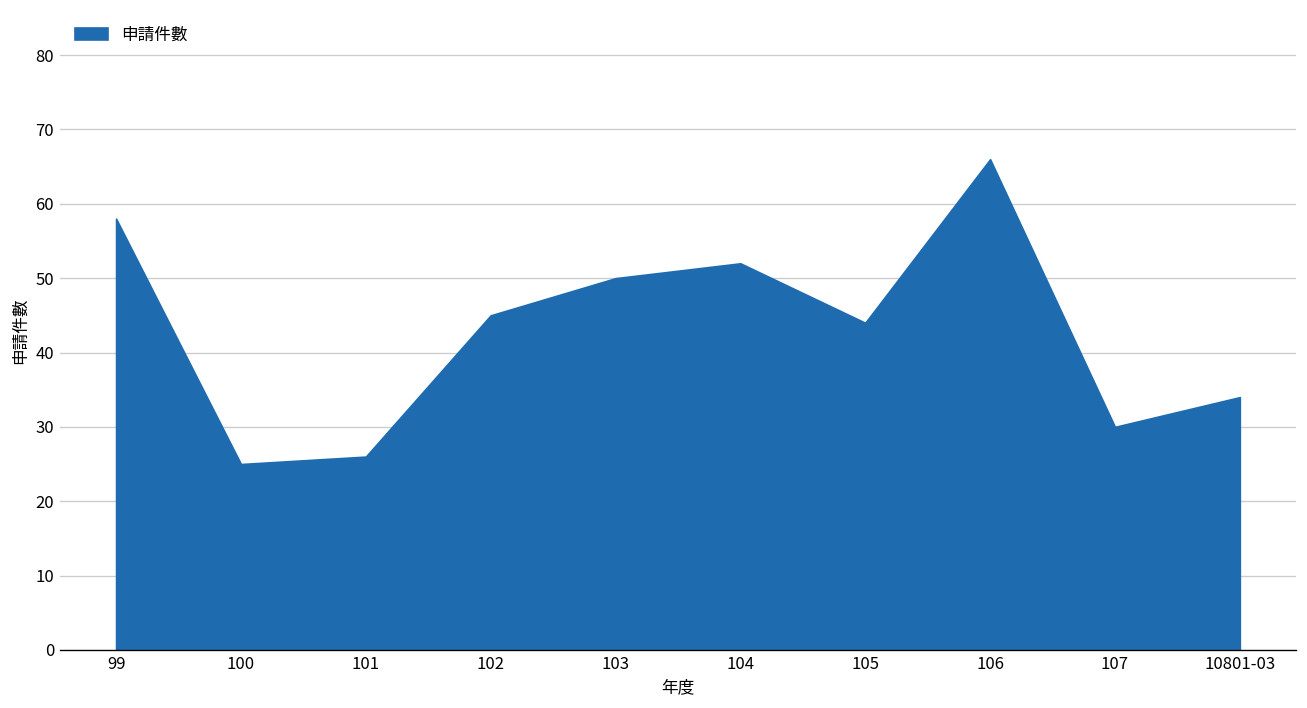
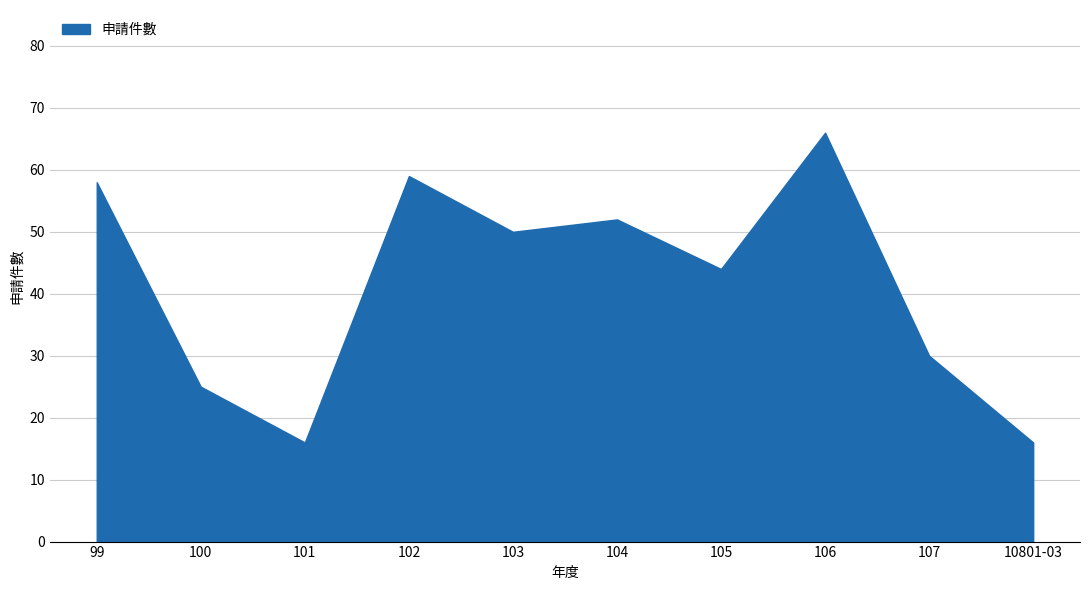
101: 26 -> 16
102: 45 -> 59
10801-03: 34 -> 16
